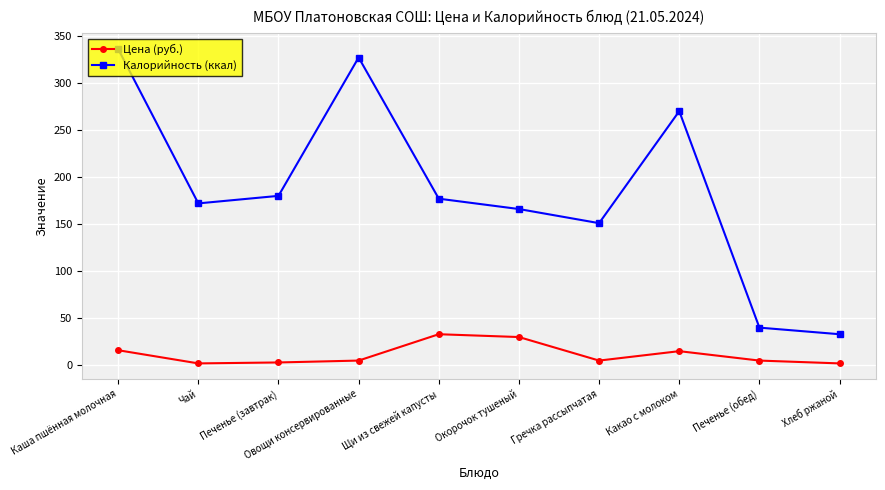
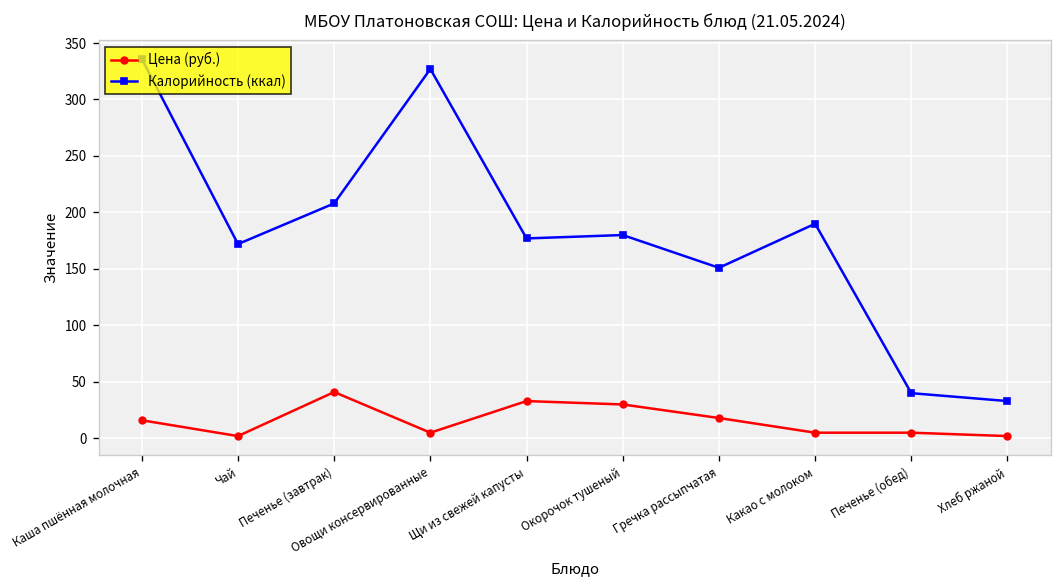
Цена (руб.), Печенье (завтрак): 0 -> 40
Калорийность (ккал), Печенье (завтрак): 180 -> 210
Калорийность (ккал), Окорочок тушеный: 170 -> 180
Цена (руб.), Гречка рассыпчатая: 10 -> 20
Цена (руб.), Какао с молоком: 20 -> 10
Калорийность (ккал), Какао с молоком: 270 -> 190
